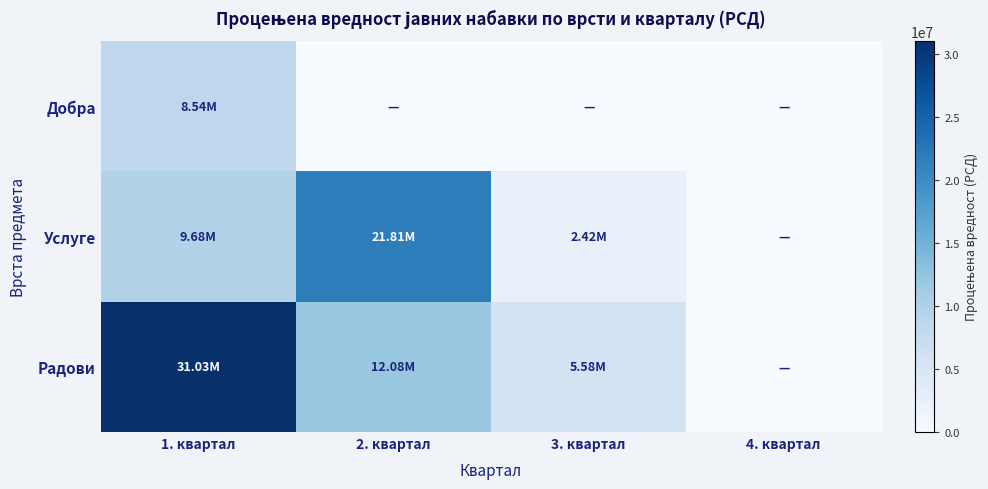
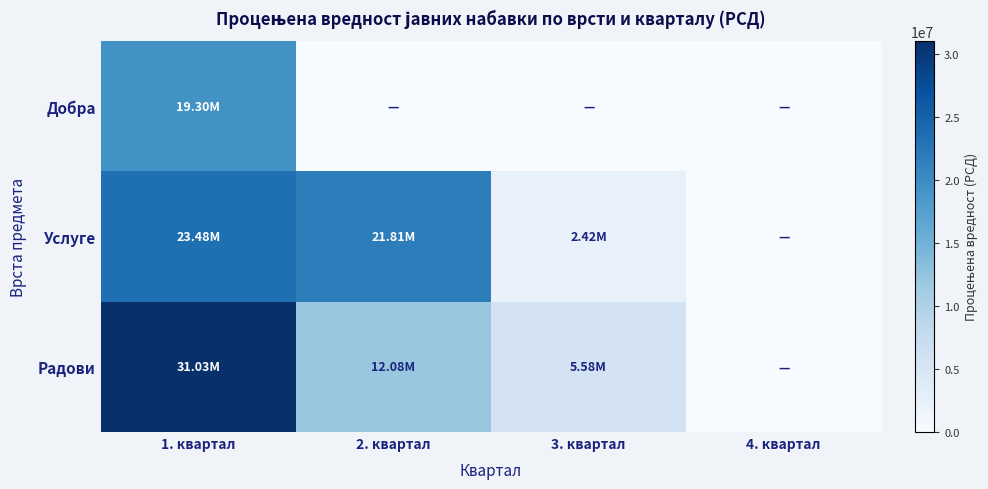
Добра, 1. квартал: 8.54M -> 19.30M
Услуге, 1. квартал: 9.68M -> 23.48M
